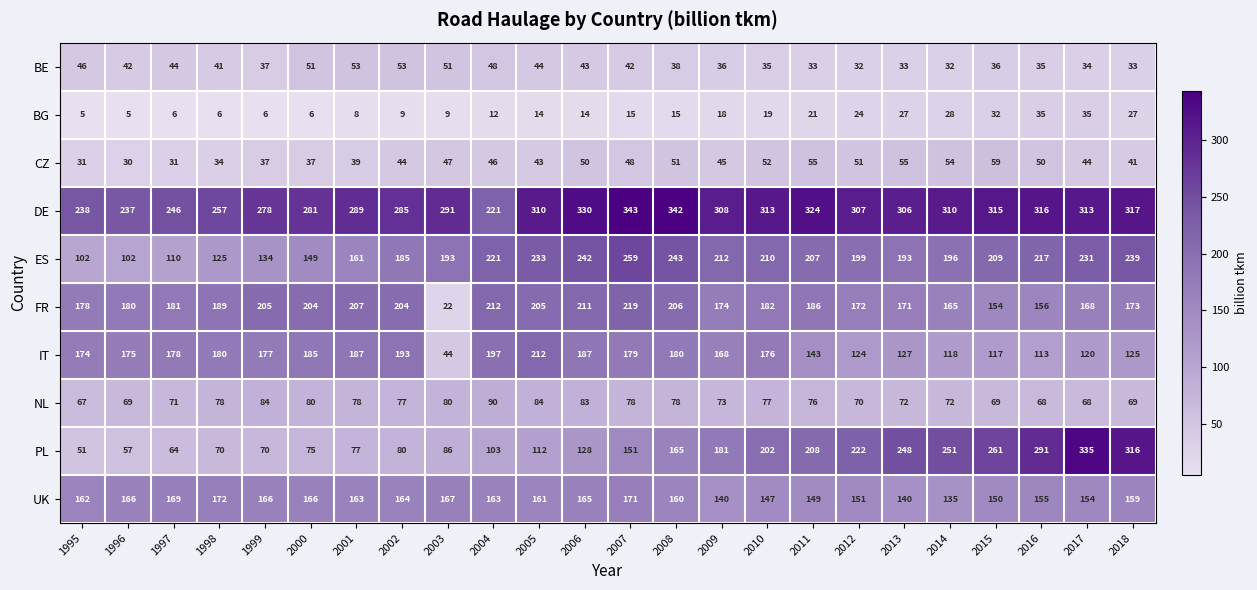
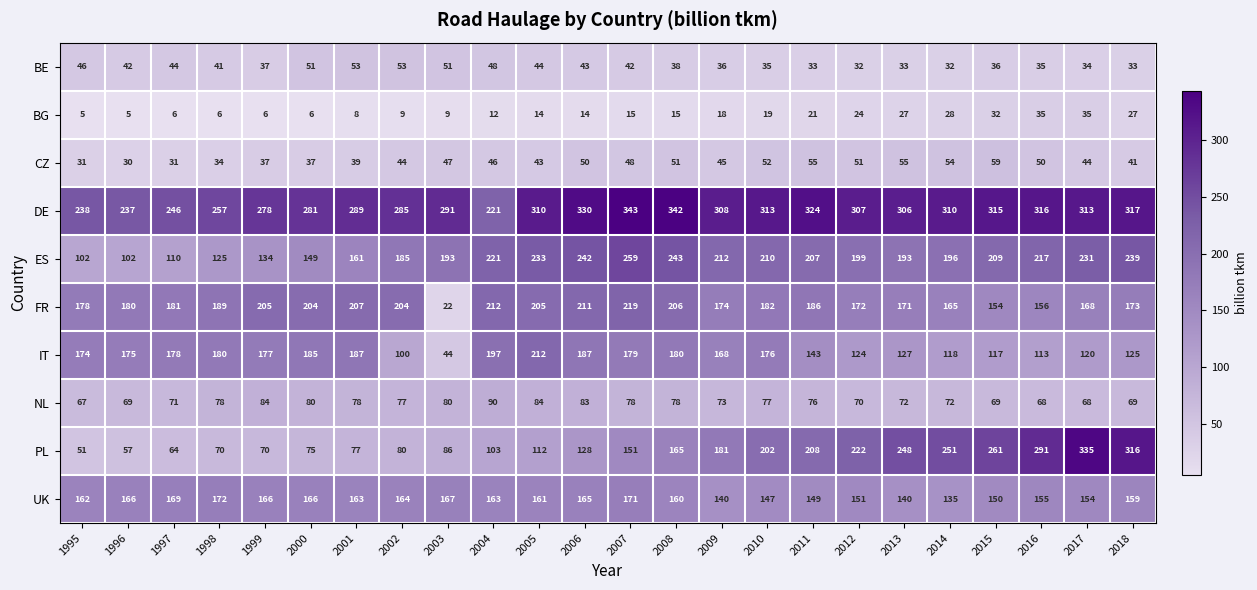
IT, 2002: 193 -> 100
